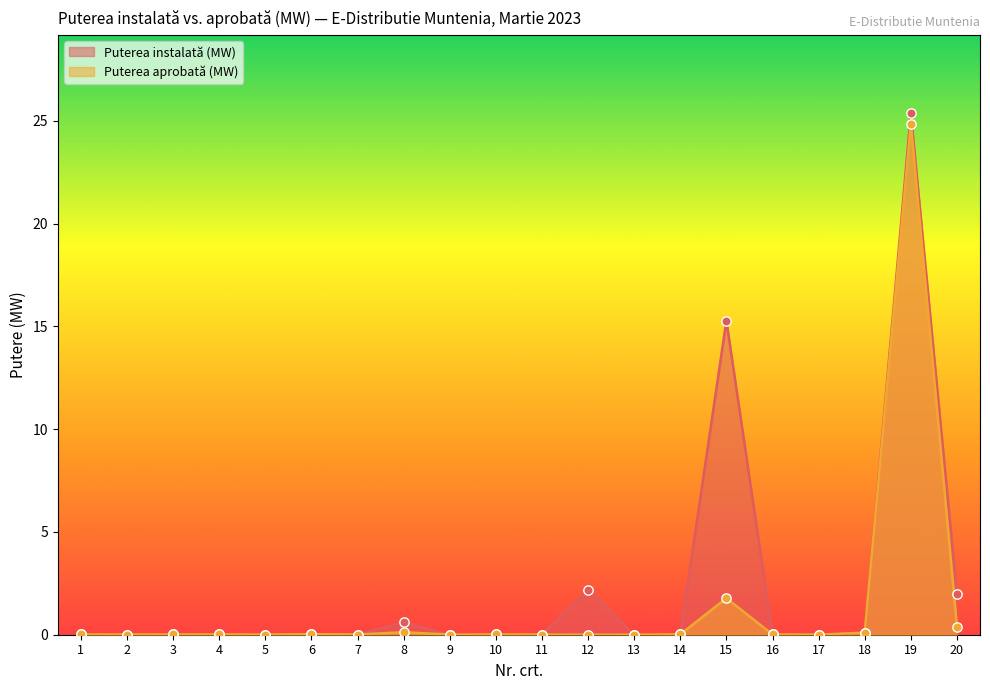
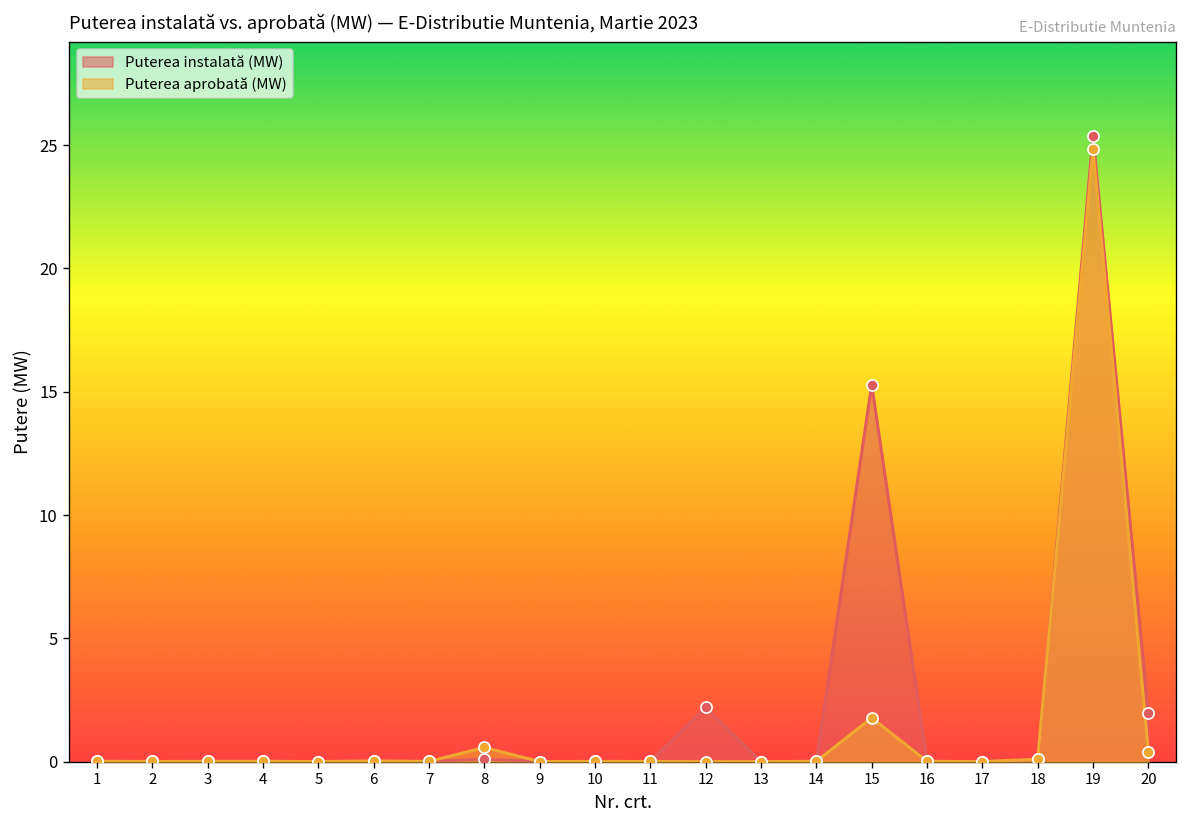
Puterea instalată (MW), 8: 0.6 -> 0.1
Puterea aprobată (MW), 8: 0.1 -> 0.6
